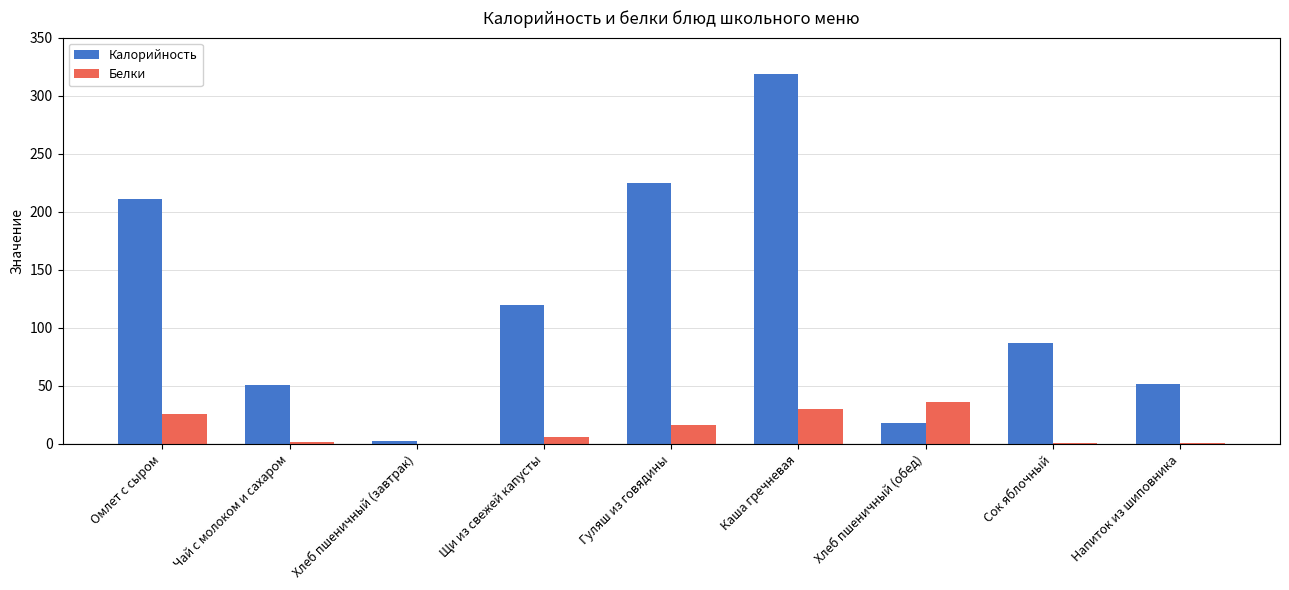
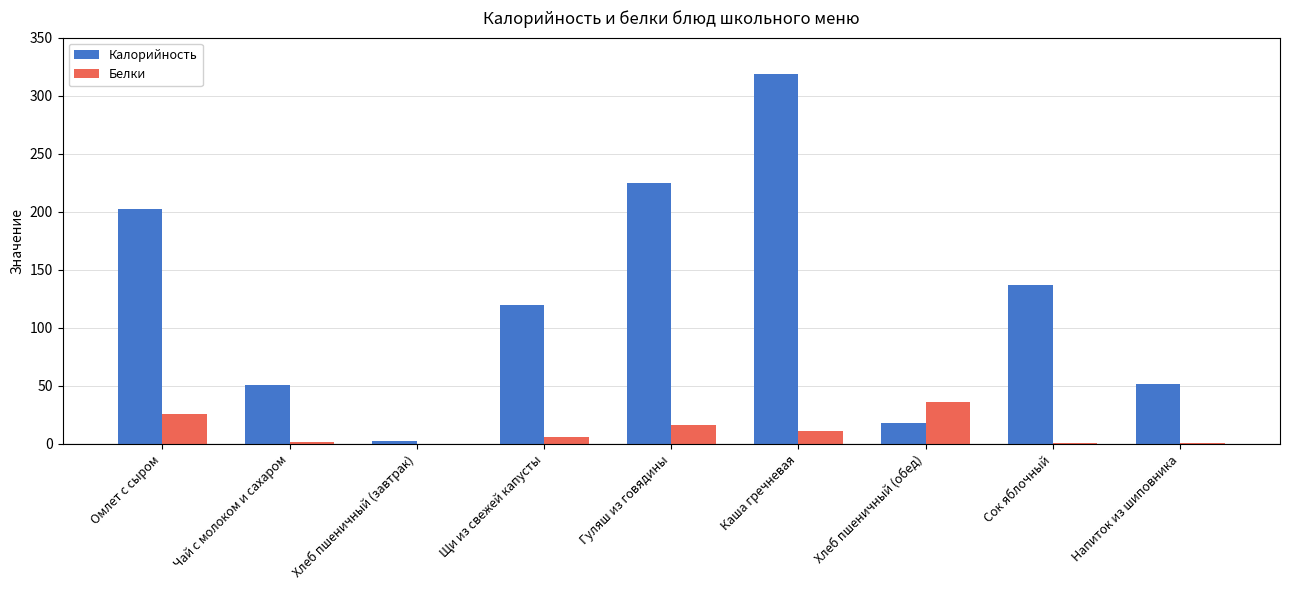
Калорийность, Омлет с сыром: 211 -> 203
Белки, Каша гречневая: 30 -> 11
Калорийность, Сок яблочный: 87 -> 137
